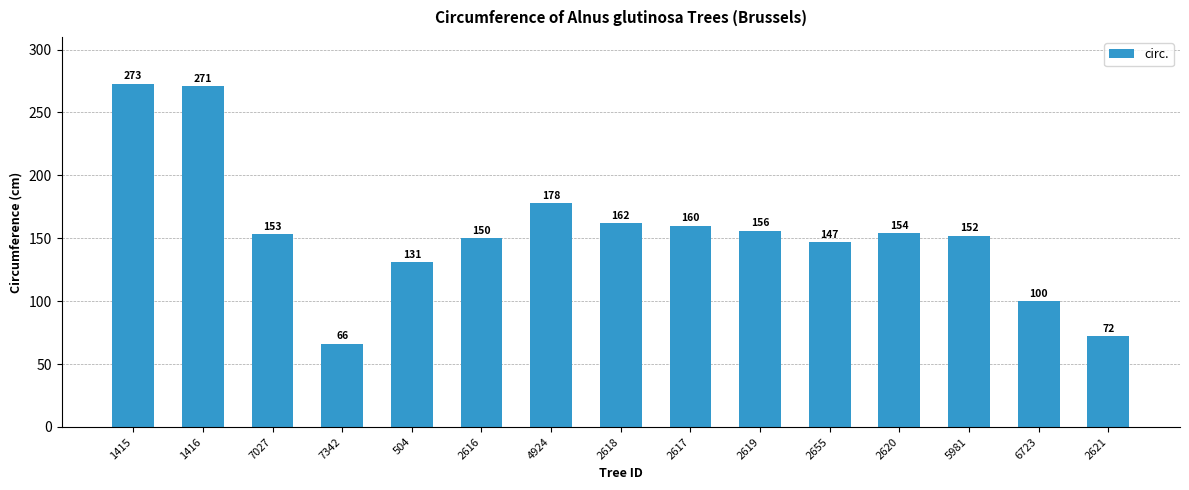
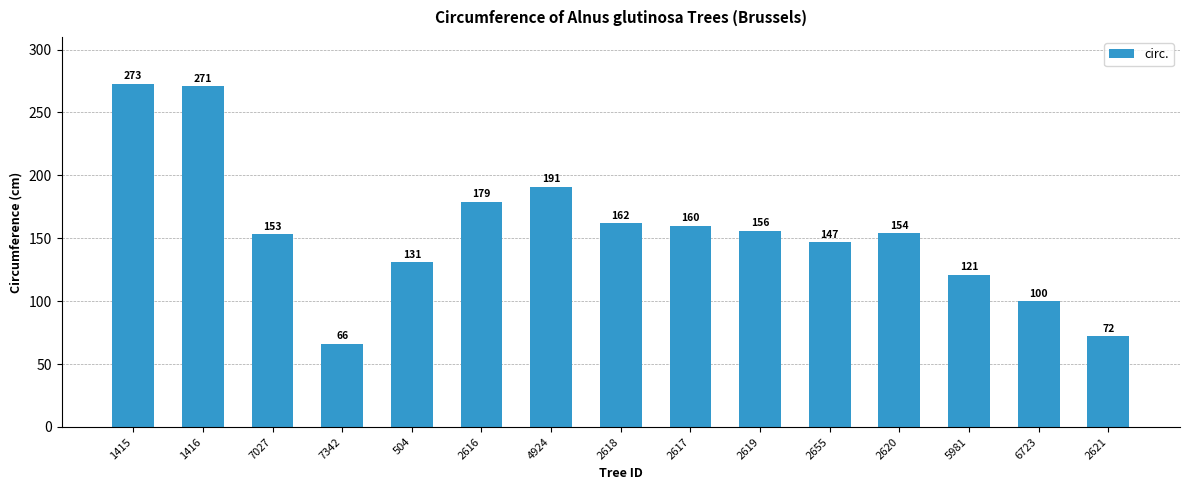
2616: 150 -> 179
4924: 178 -> 191
5981: 152 -> 121
